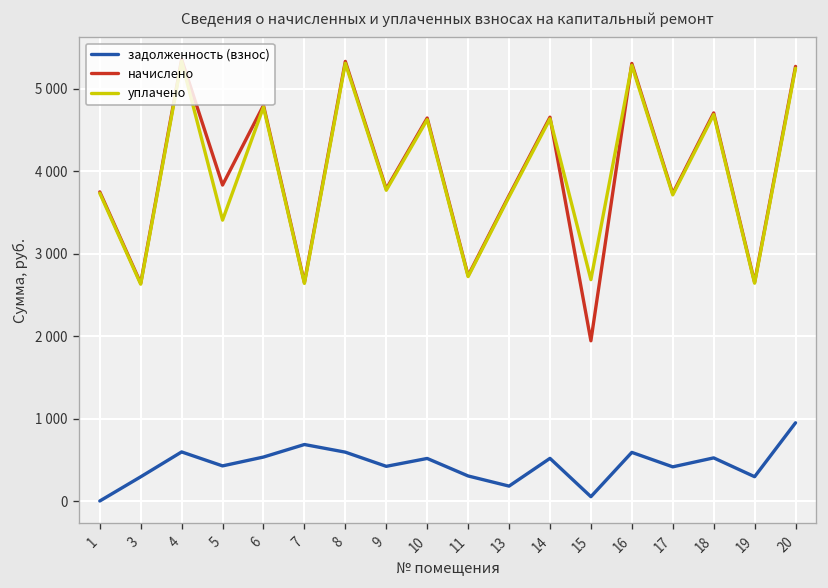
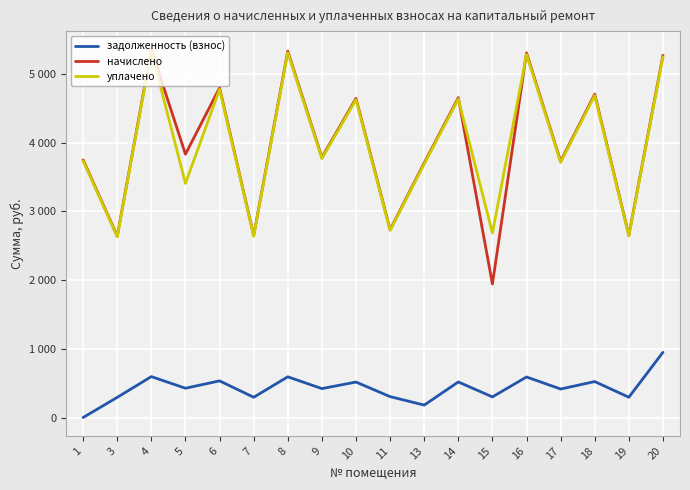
задолженность (взнос), 7: 700 -> 300
задолженность (взнос), 15: 100 -> 300
